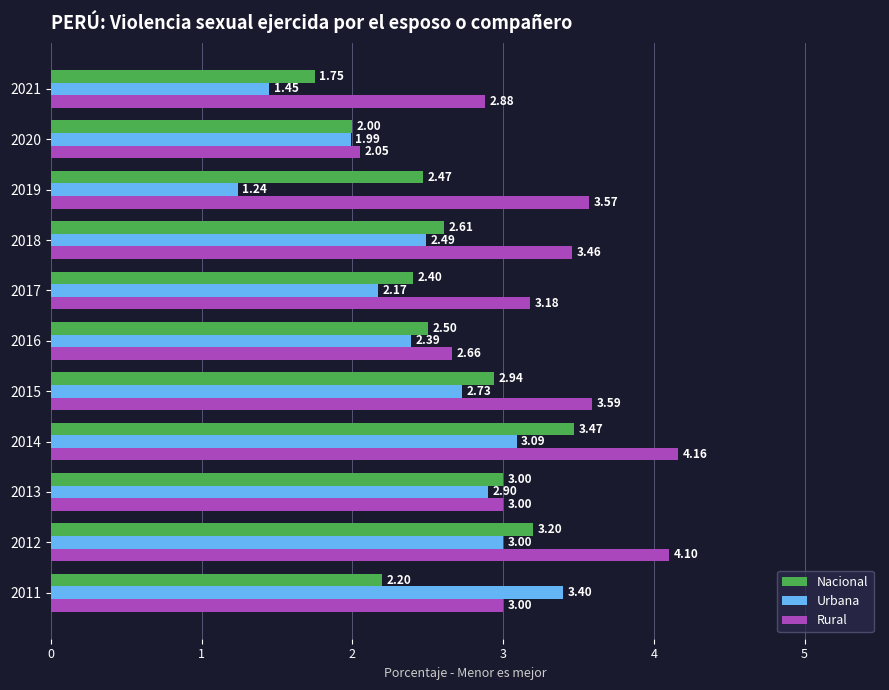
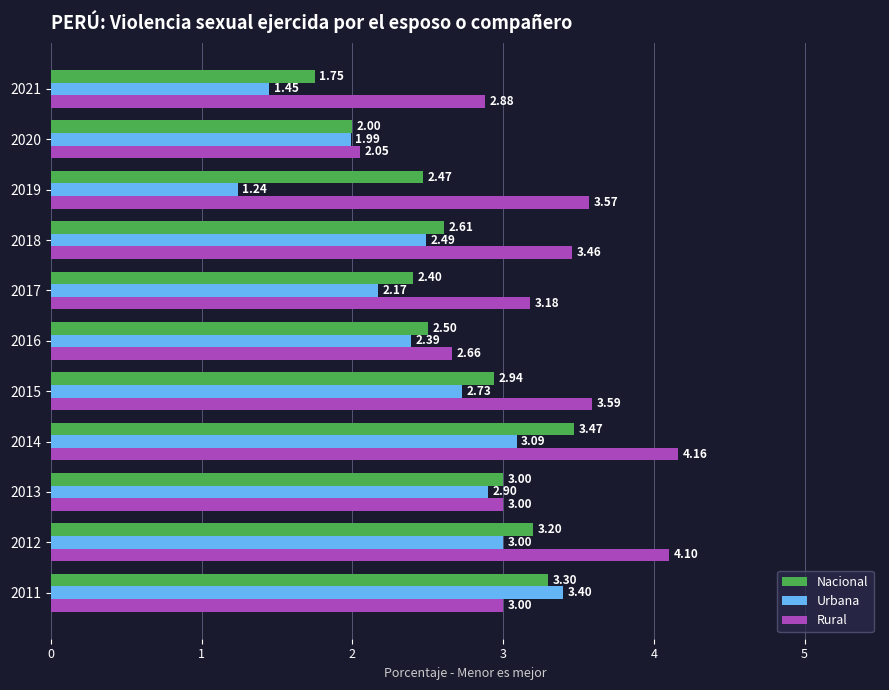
Nacional, 2011: 2.20 -> 3.30
